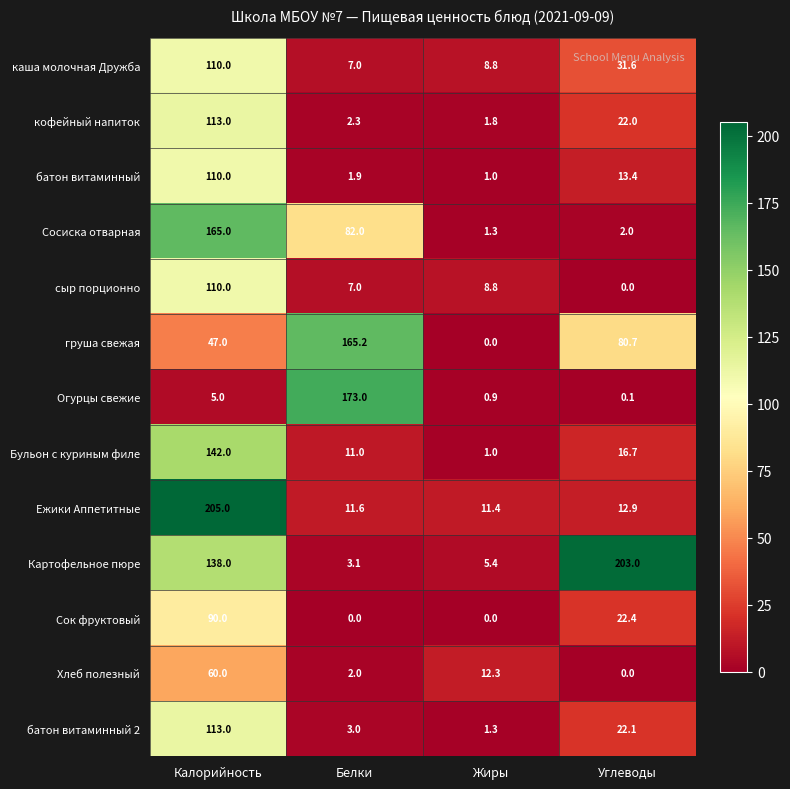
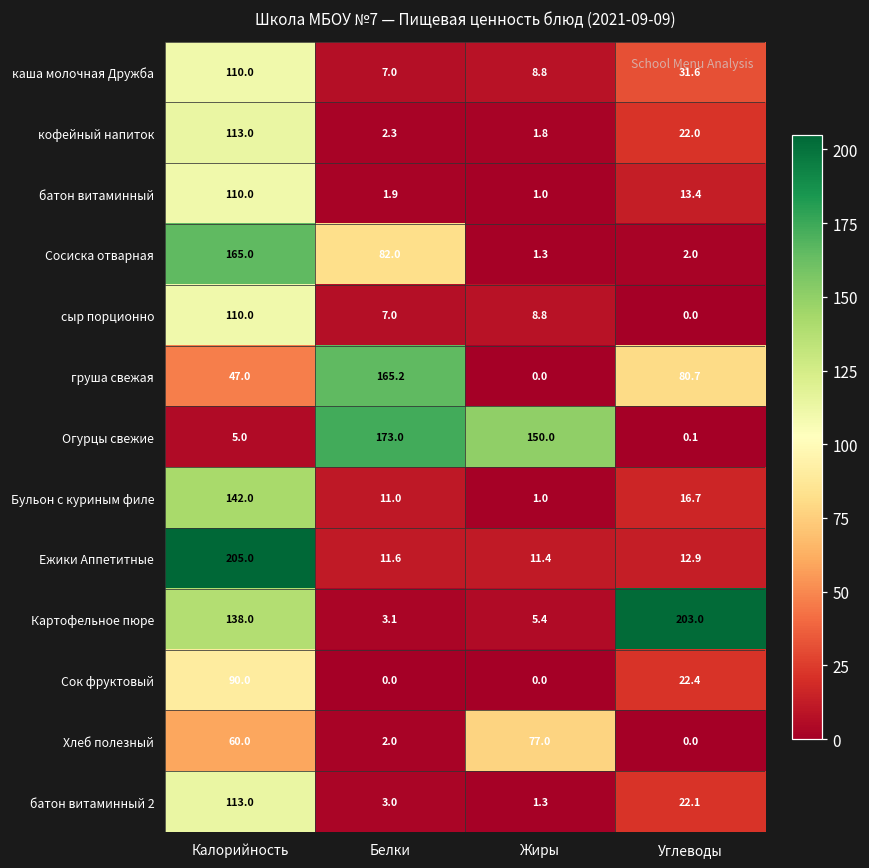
Огурцы свежие, Жиры: 0.9 -> 150.0
Хлеб полезный, Жиры: 12.3 -> 77.0
